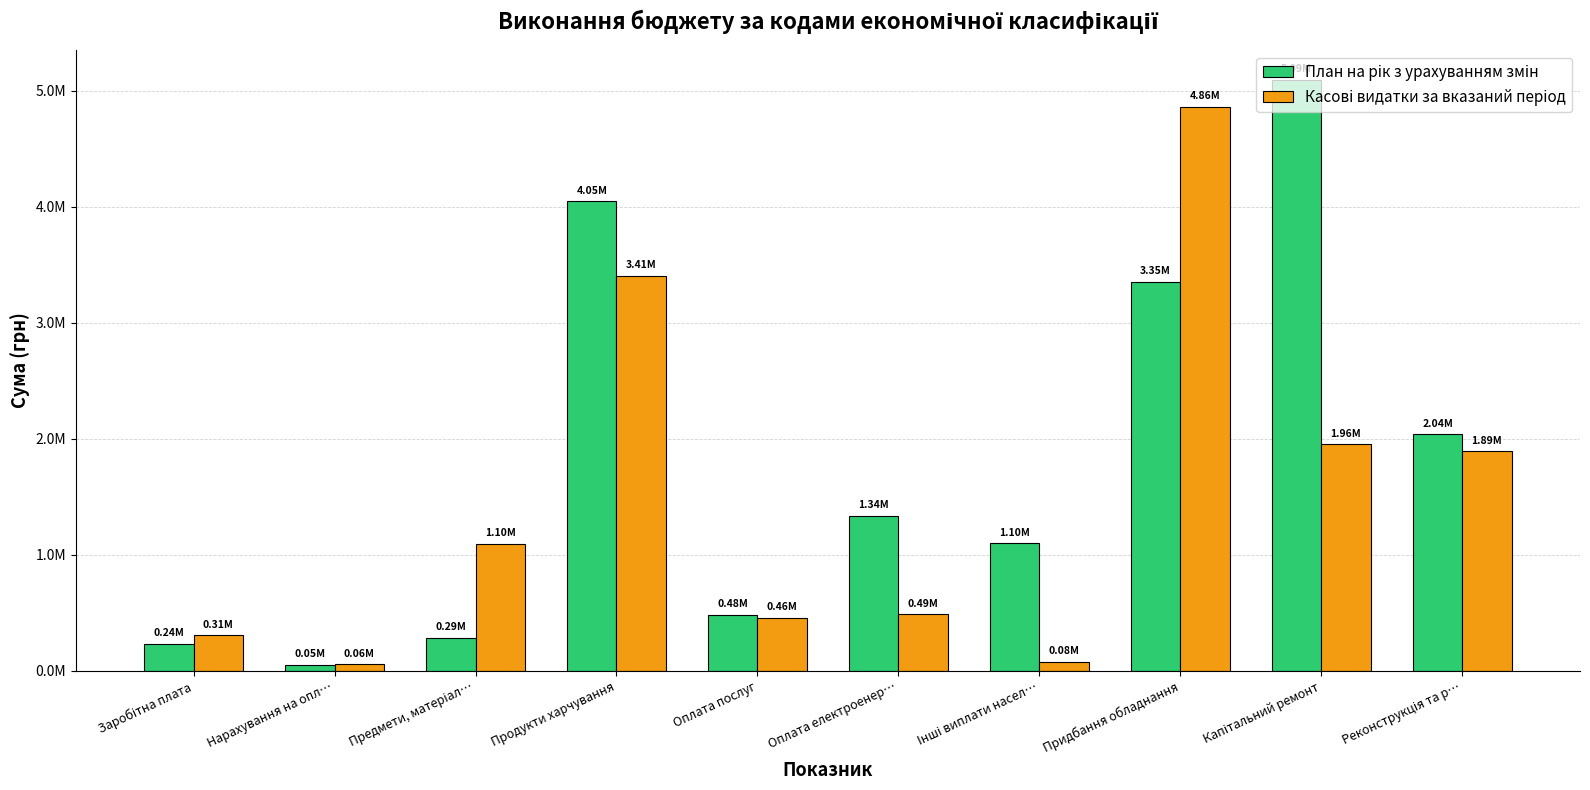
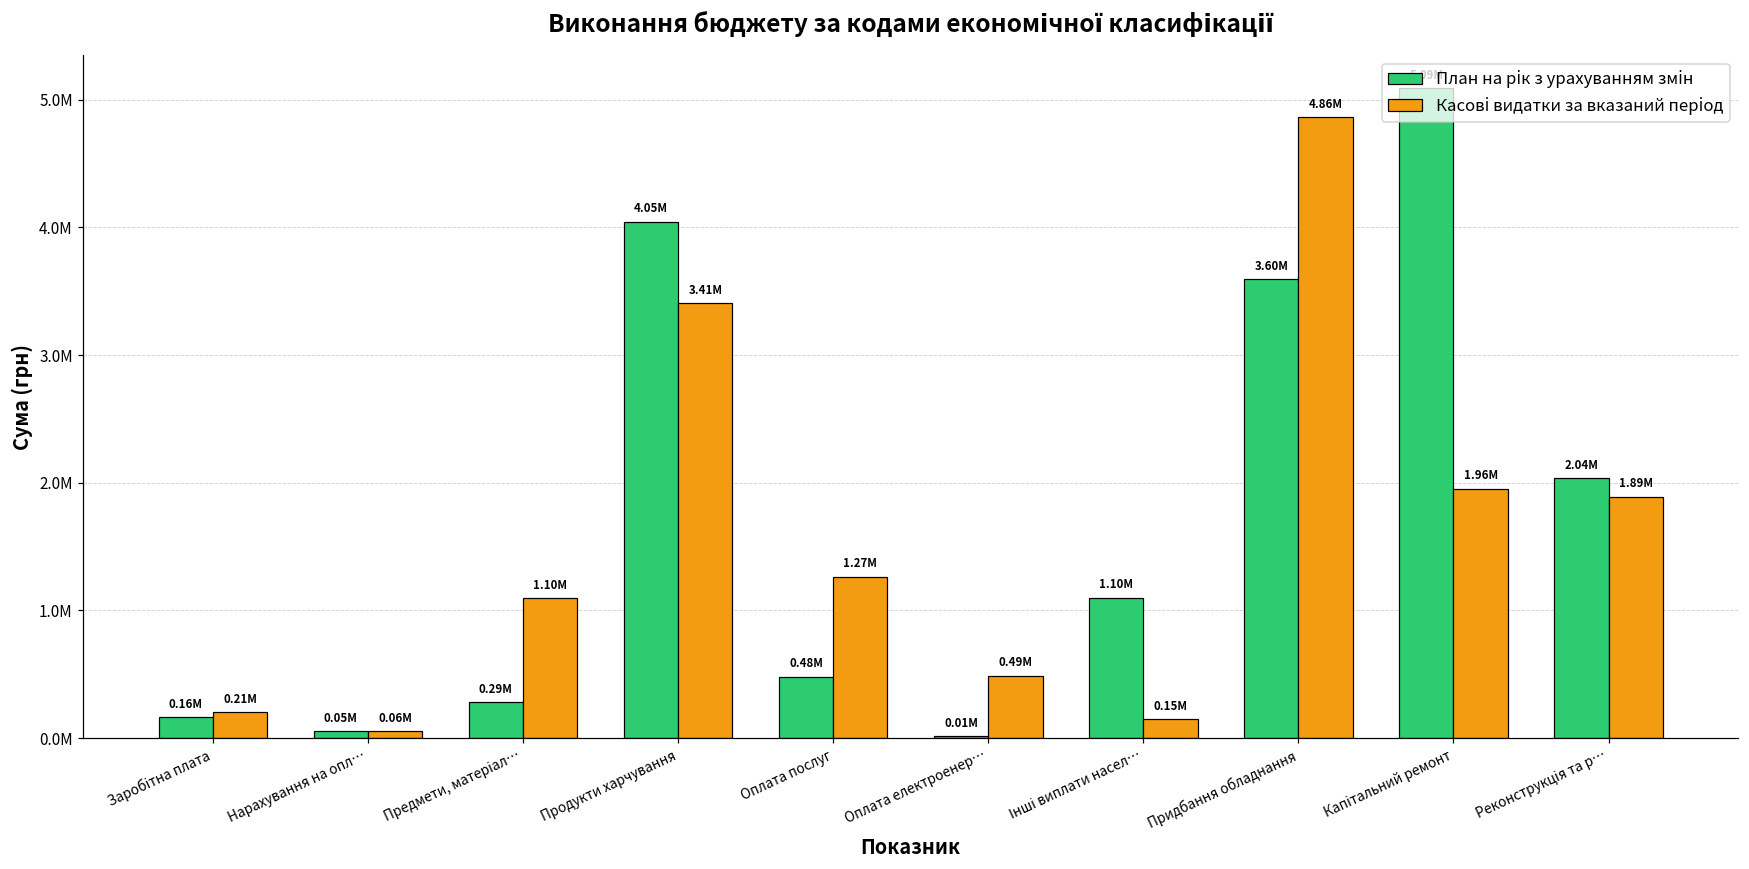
План на рік з урахуванням змін, Заробітна плата: 0.24M -> 0.16M
Касові видатки за вказаний період, Заробітна плата: 0.31M -> 0.21M
Касові видатки за вказаний період, Оплата послуг: 0.46M -> 1.27M
План на рік з урахуванням змін, Оплата електроенер…: 1.34M -> 0.01M
Касові видатки за вказаний період, Інші виплати насел…: 0.08M -> 0.15M
План на рік з урахуванням змін, Придбання обладнання: 3.35M -> 3.60M
